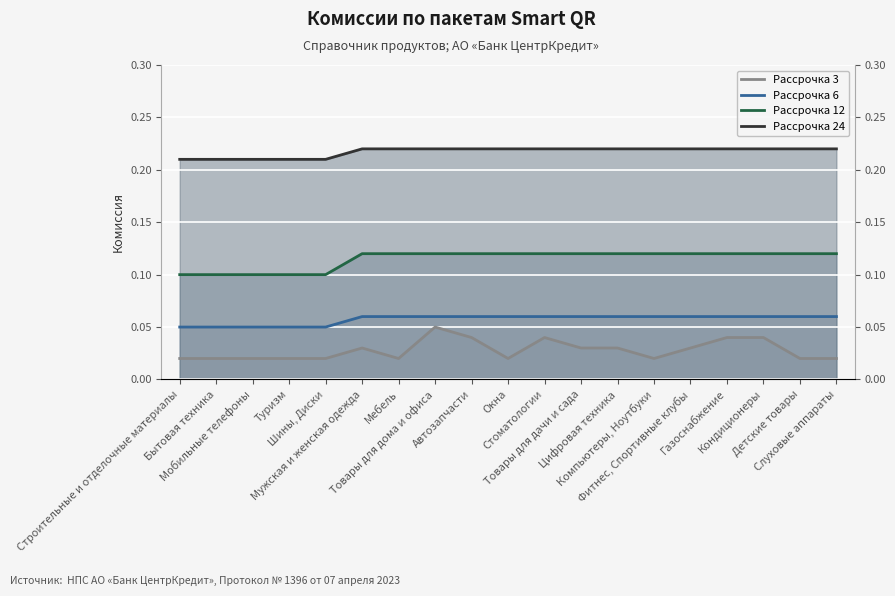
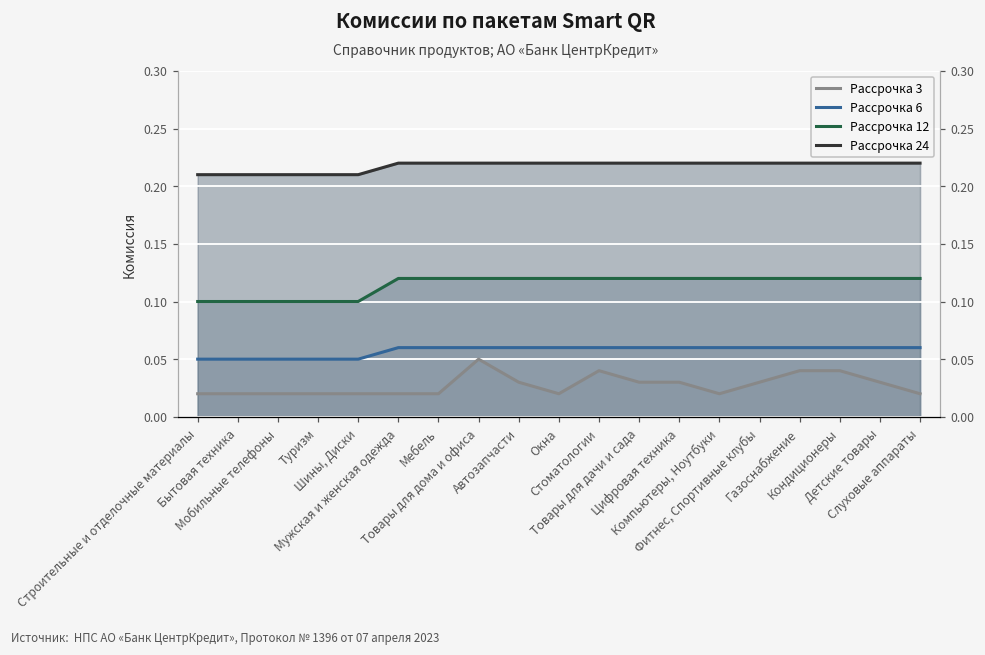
Рассрочка 3, Мужская и женская одежда: 0.03 -> 0.02
Рассрочка 3, Автозапчасти: 0.04 -> 0.03
Рассрочка 3, Детские товары: 0.02 -> 0.03
